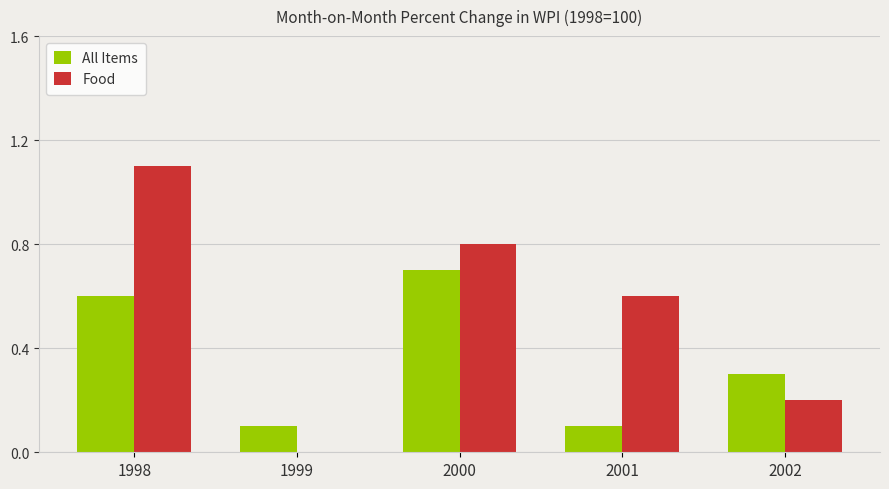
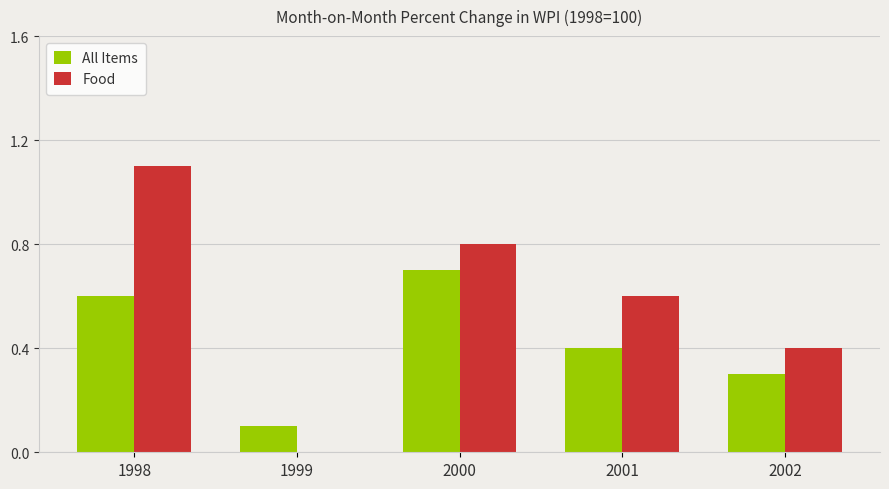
All Items, 2001: 0.1 -> 0.4
Food, 2002: 0.2 -> 0.4
